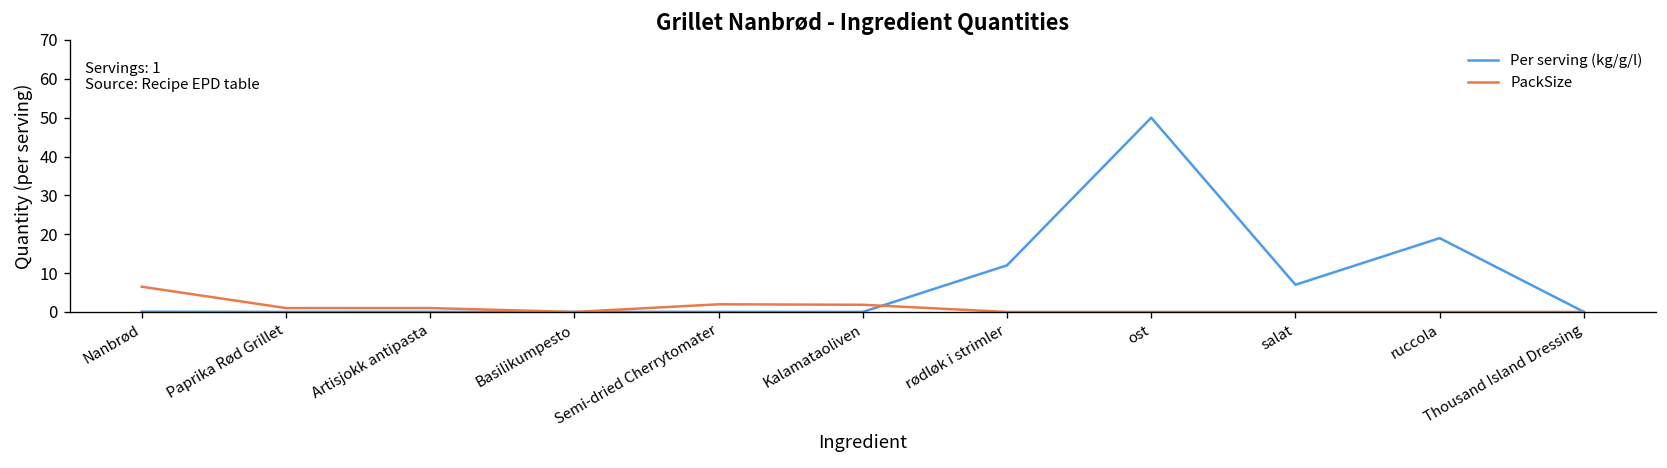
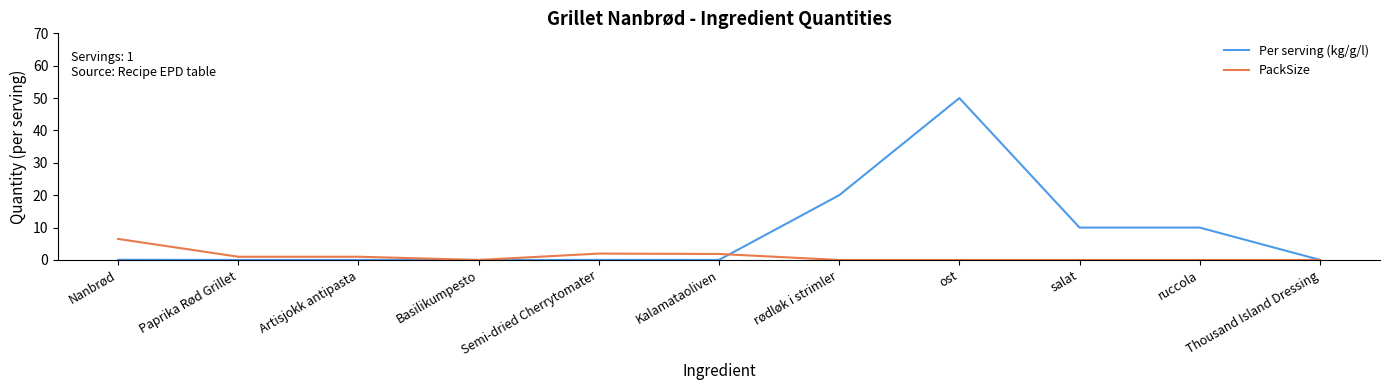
Per serving (kg/g/l), rødløk i strimler: 12 -> 20
Per serving (kg/g/l), salat: 7 -> 10
Per serving (kg/g/l), ruccola: 19 -> 10
